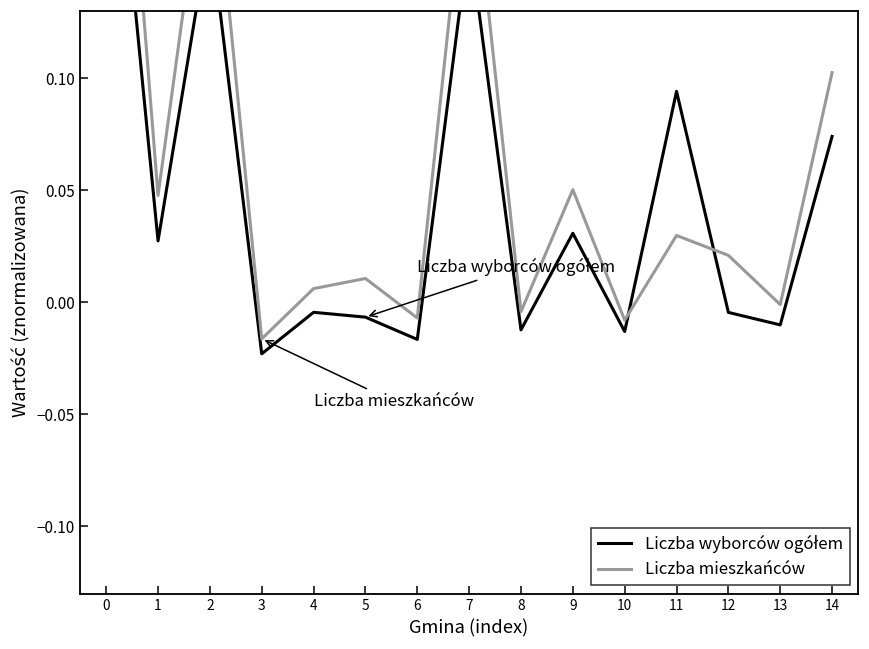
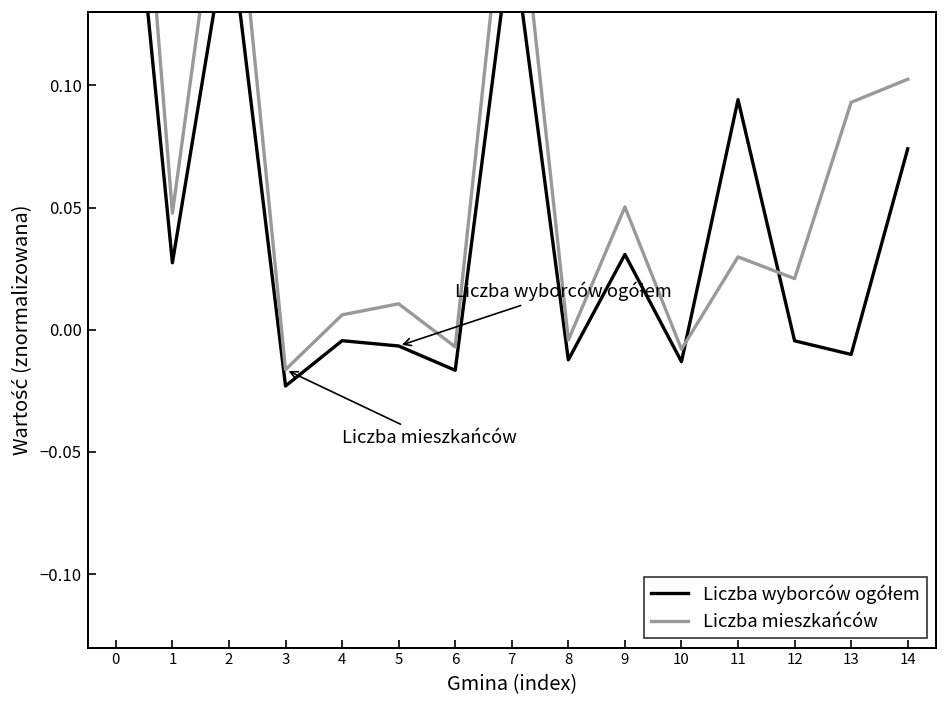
Liczba mieszkańców, 13: -0.001 -> 0.093
